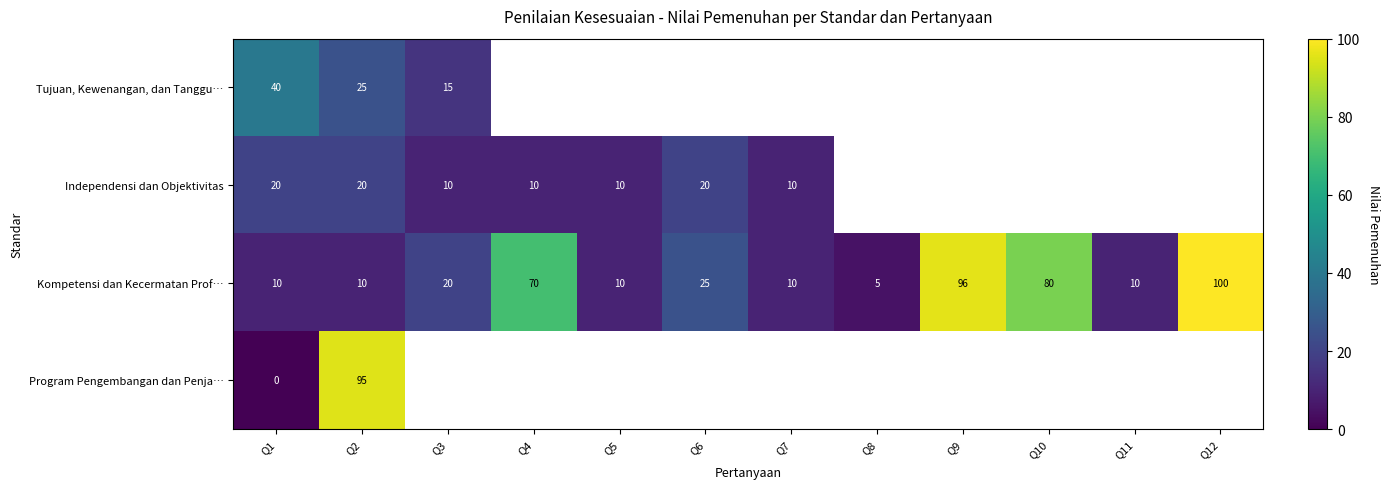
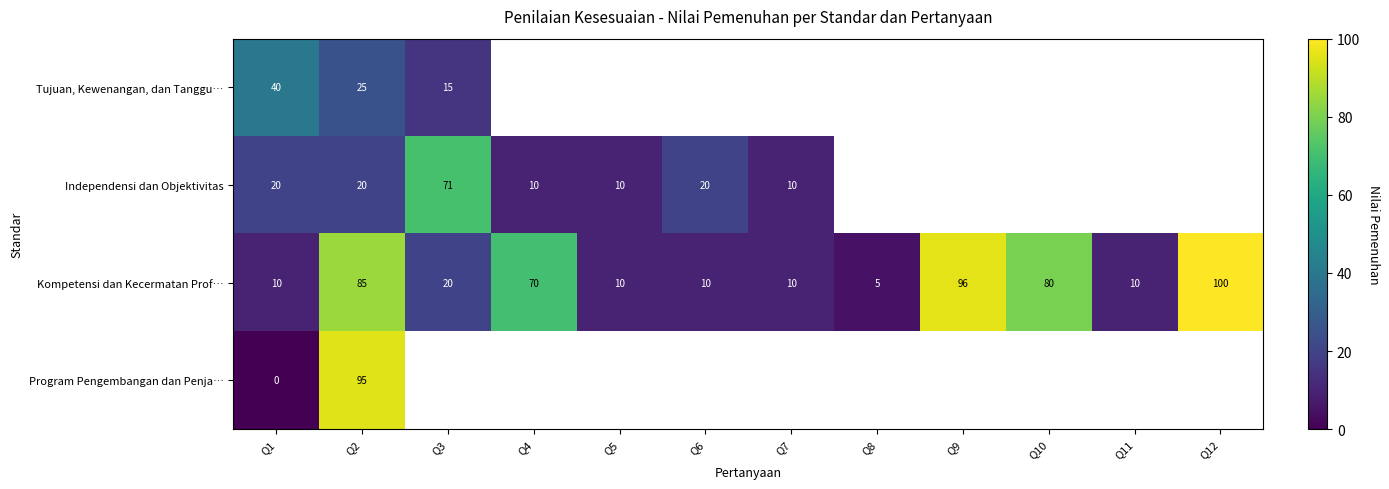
Independensi dan Objektivitas, Q3: 10 -> 71
Kompetensi dan Kecermatan Prof…, Q2: 10 -> 85
Kompetensi dan Kecermatan Prof…, Q6: 25 -> 10
